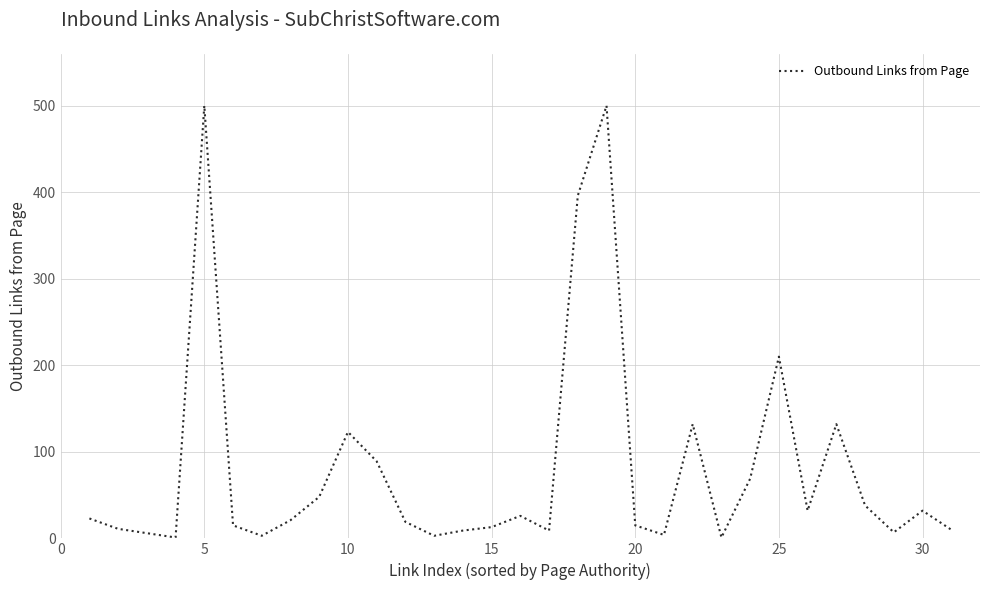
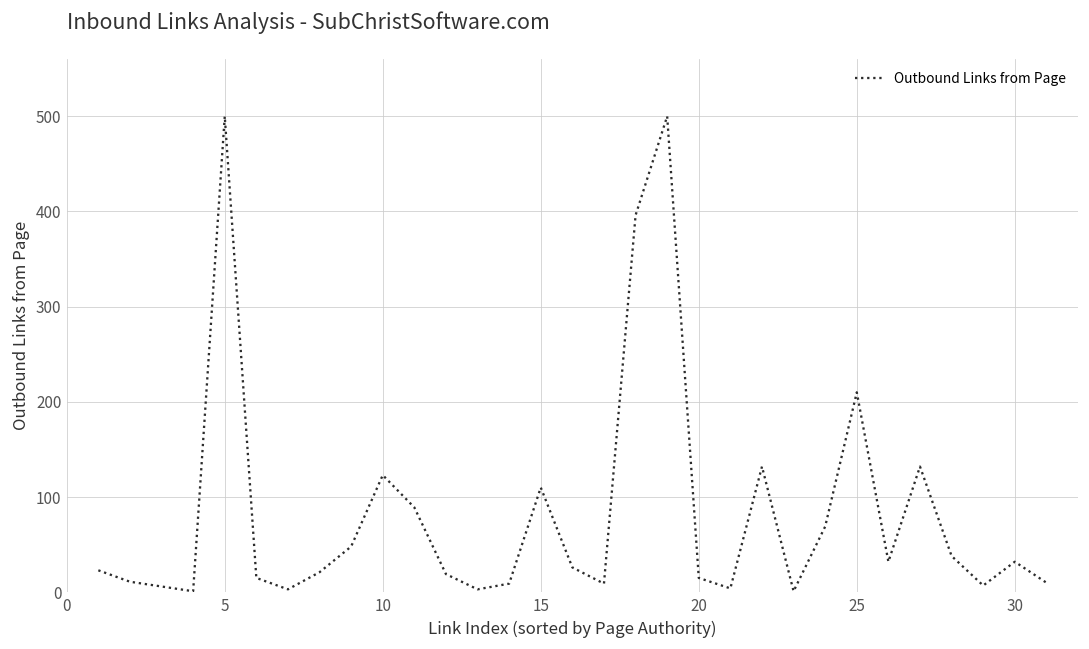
15: 10 -> 110
